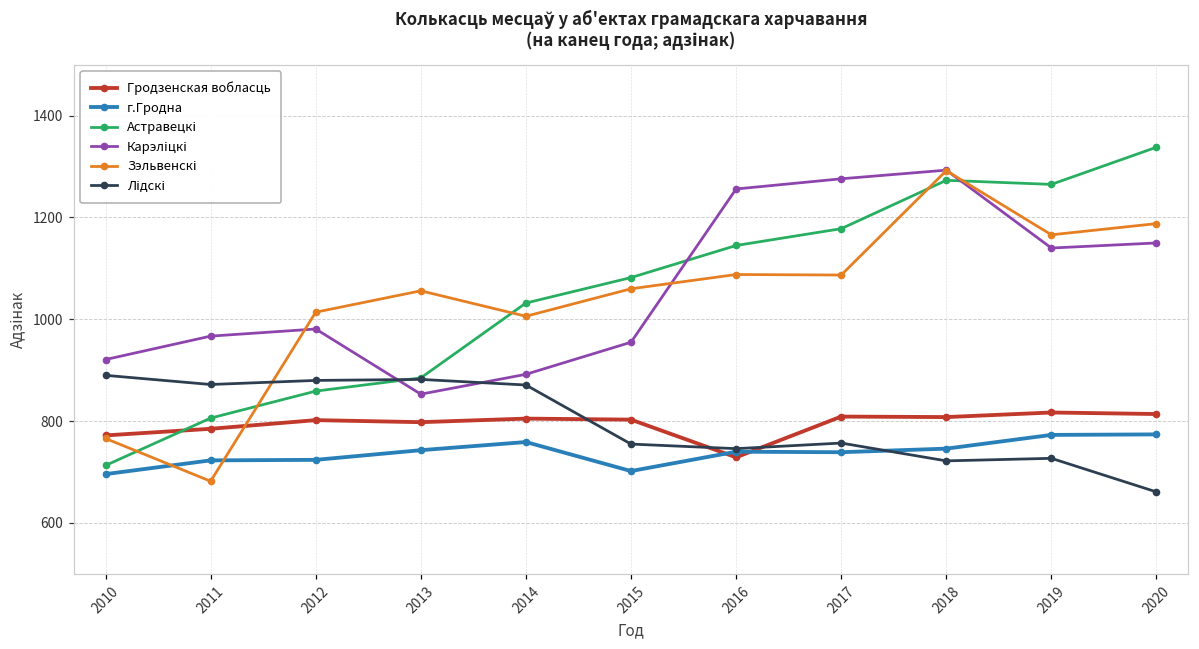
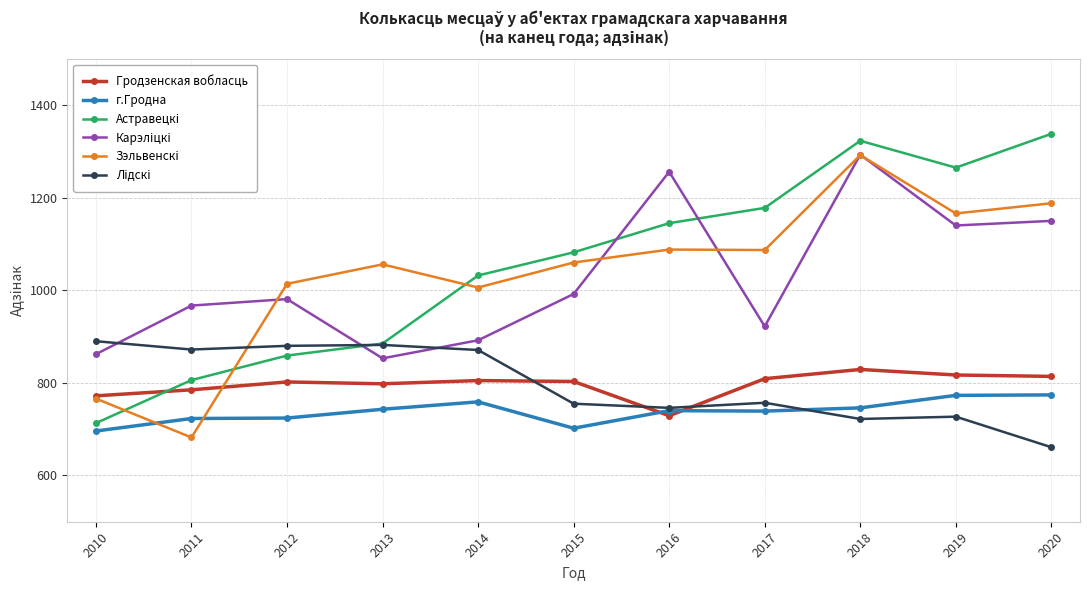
Карэліцкі, 2010: 920 -> 860
Карэліцкі, 2015: 960 -> 990
Карэліцкі, 2017: 1280 -> 920
Гродзенская вобласць, 2018: 810 -> 830
Астравецкі, 2018: 1270 -> 1320
